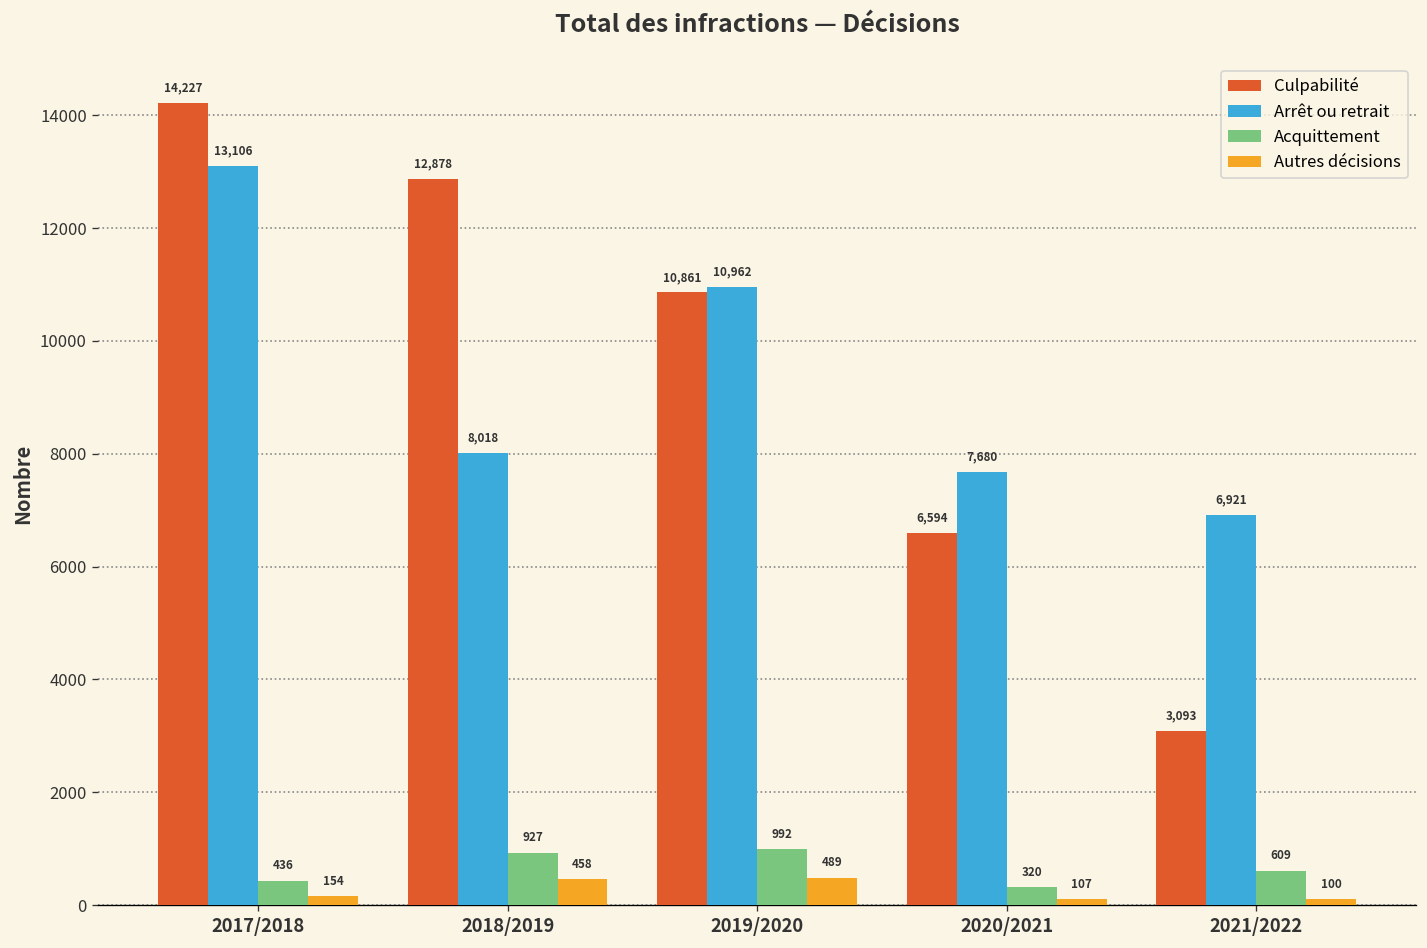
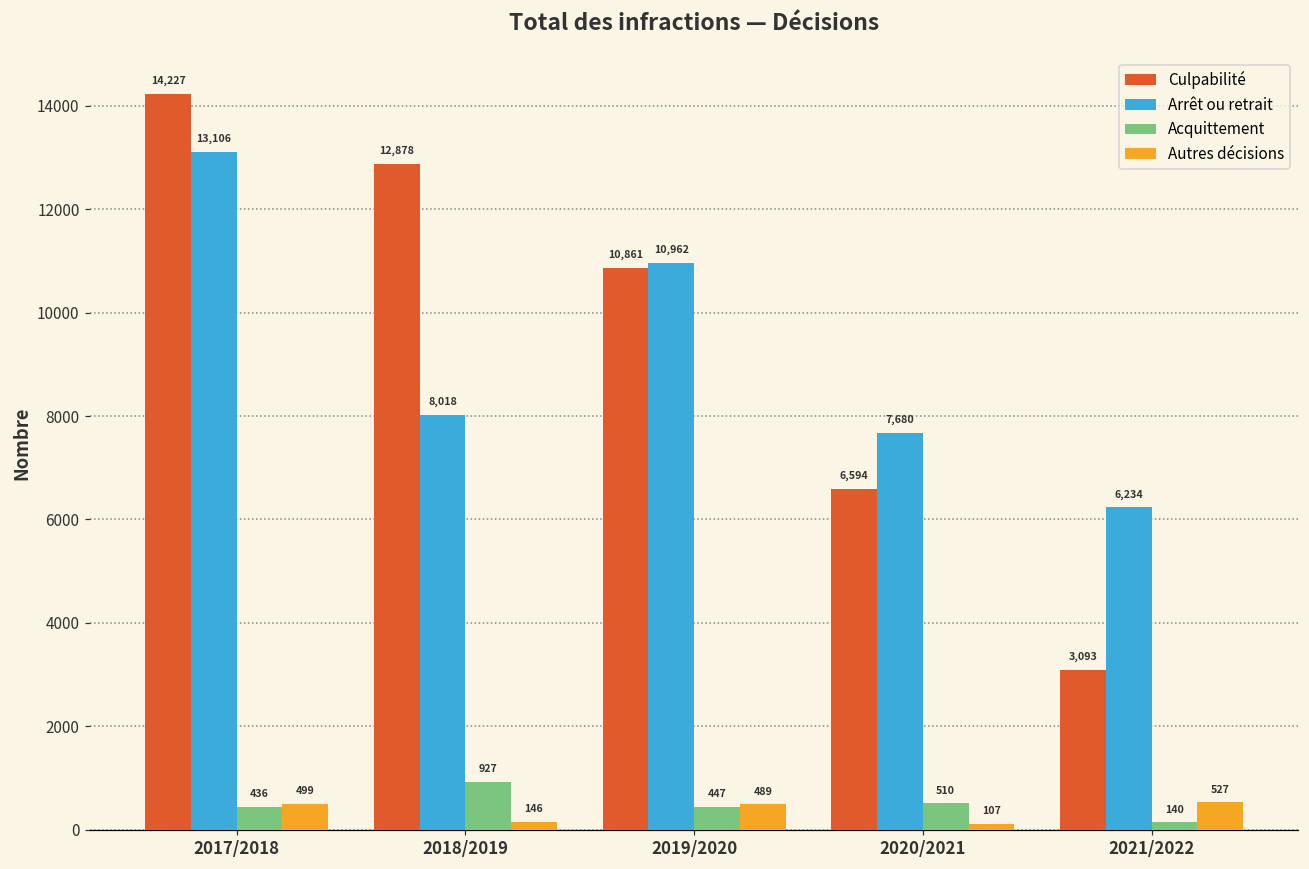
Autres décisions, 2017/2018: 154 -> 499
Autres décisions, 2018/2019: 458 -> 146
Acquittement, 2019/2020: 992 -> 447
Acquittement, 2020/2021: 320 -> 510
Arrêt ou retrait, 2021/2022: 6,921 -> 6,234
Acquittement, 2021/2022: 609 -> 140
Autres décisions, 2021/2022: 100 -> 527
